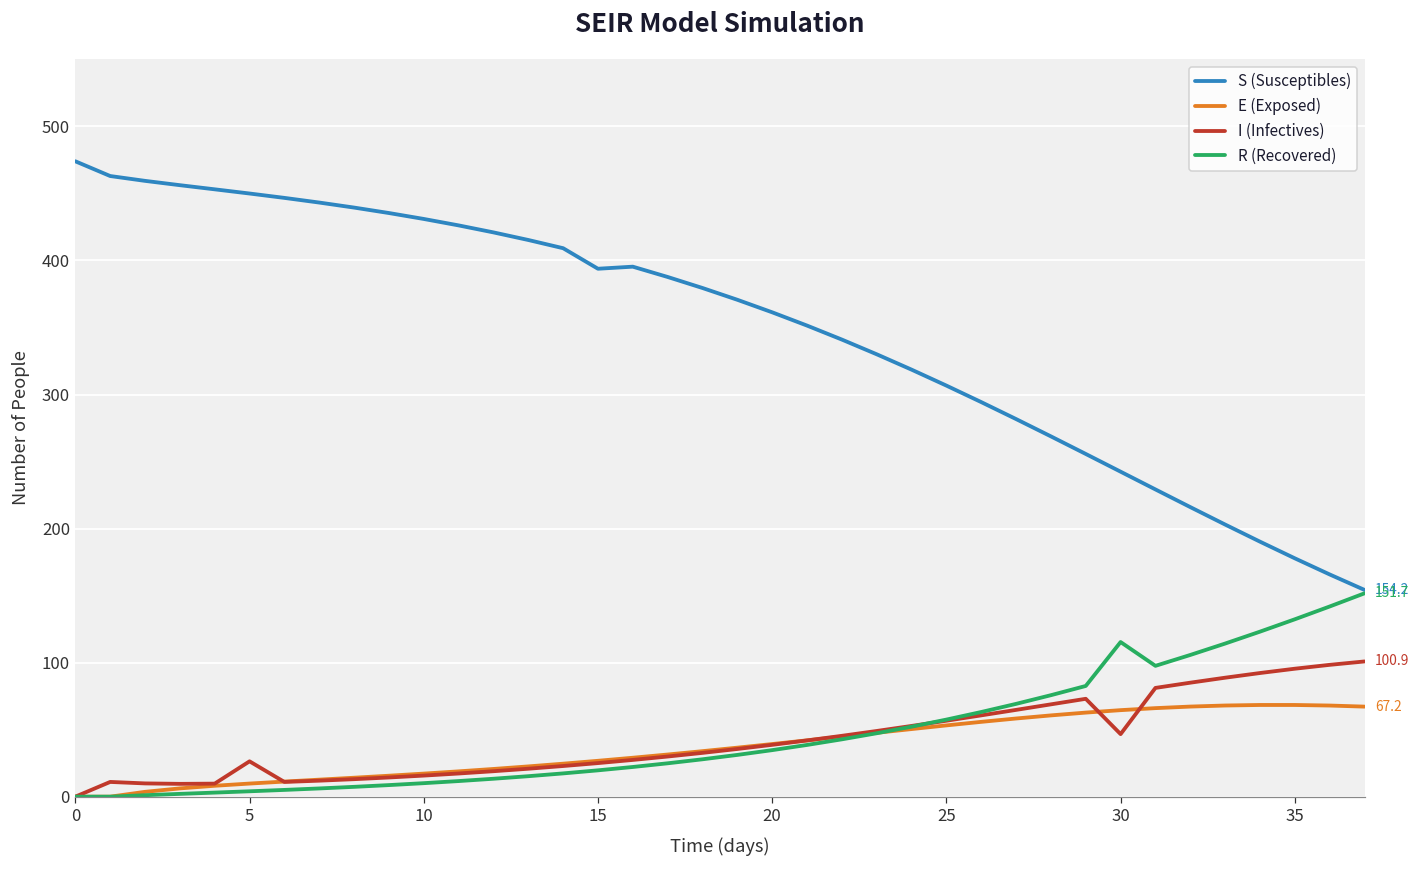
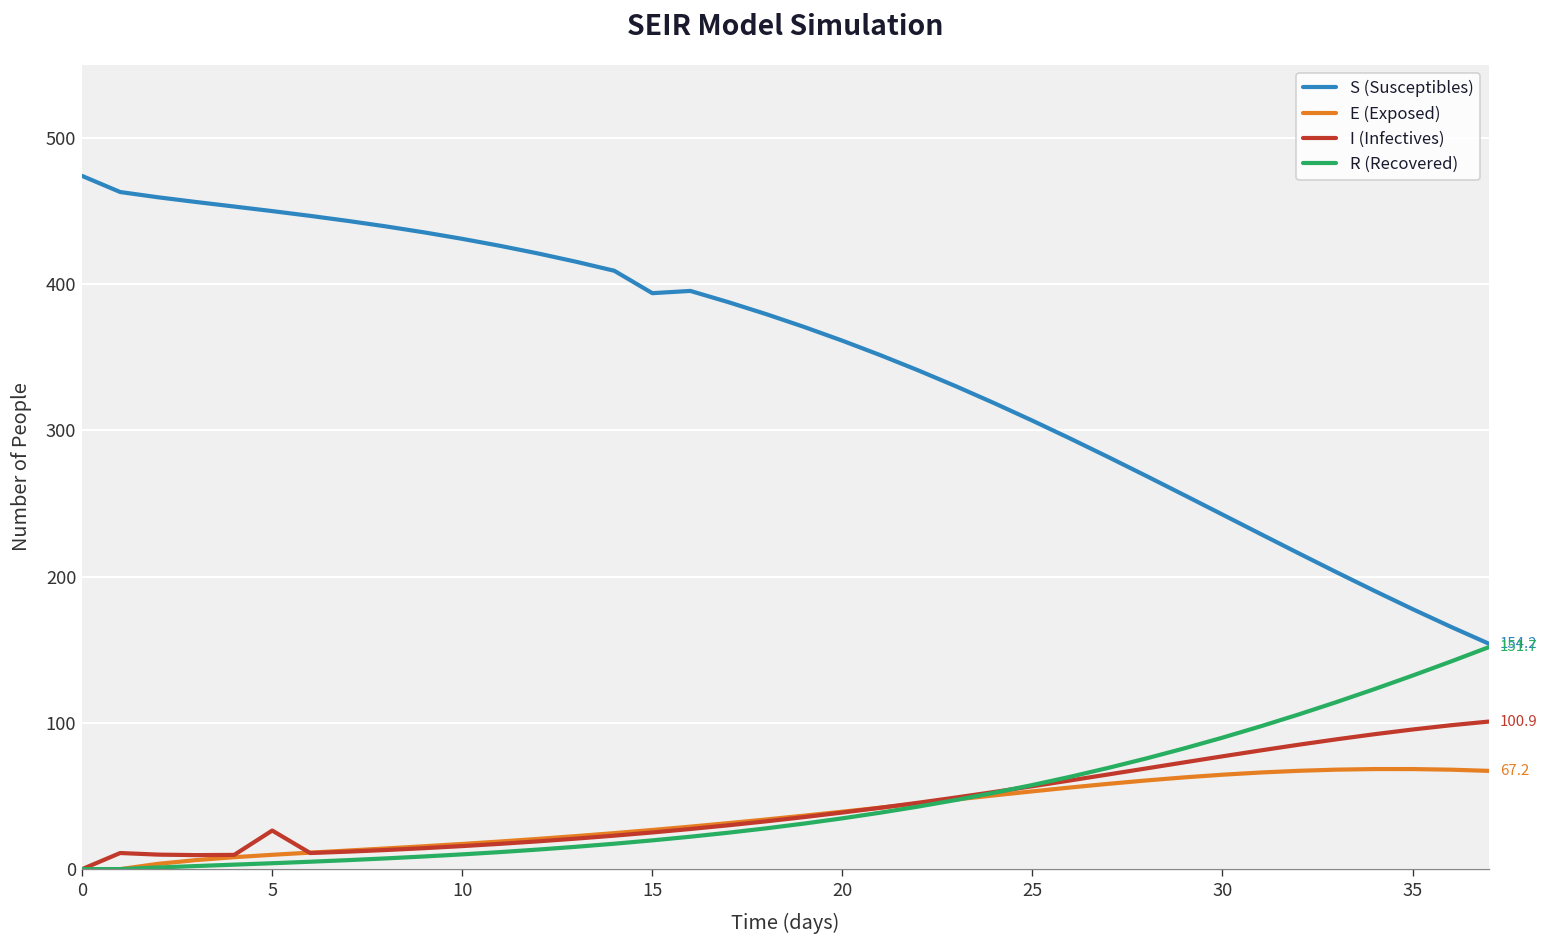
I (Infectives), 30: 47 -> 77
R (Recovered), 30: 115 -> 90
